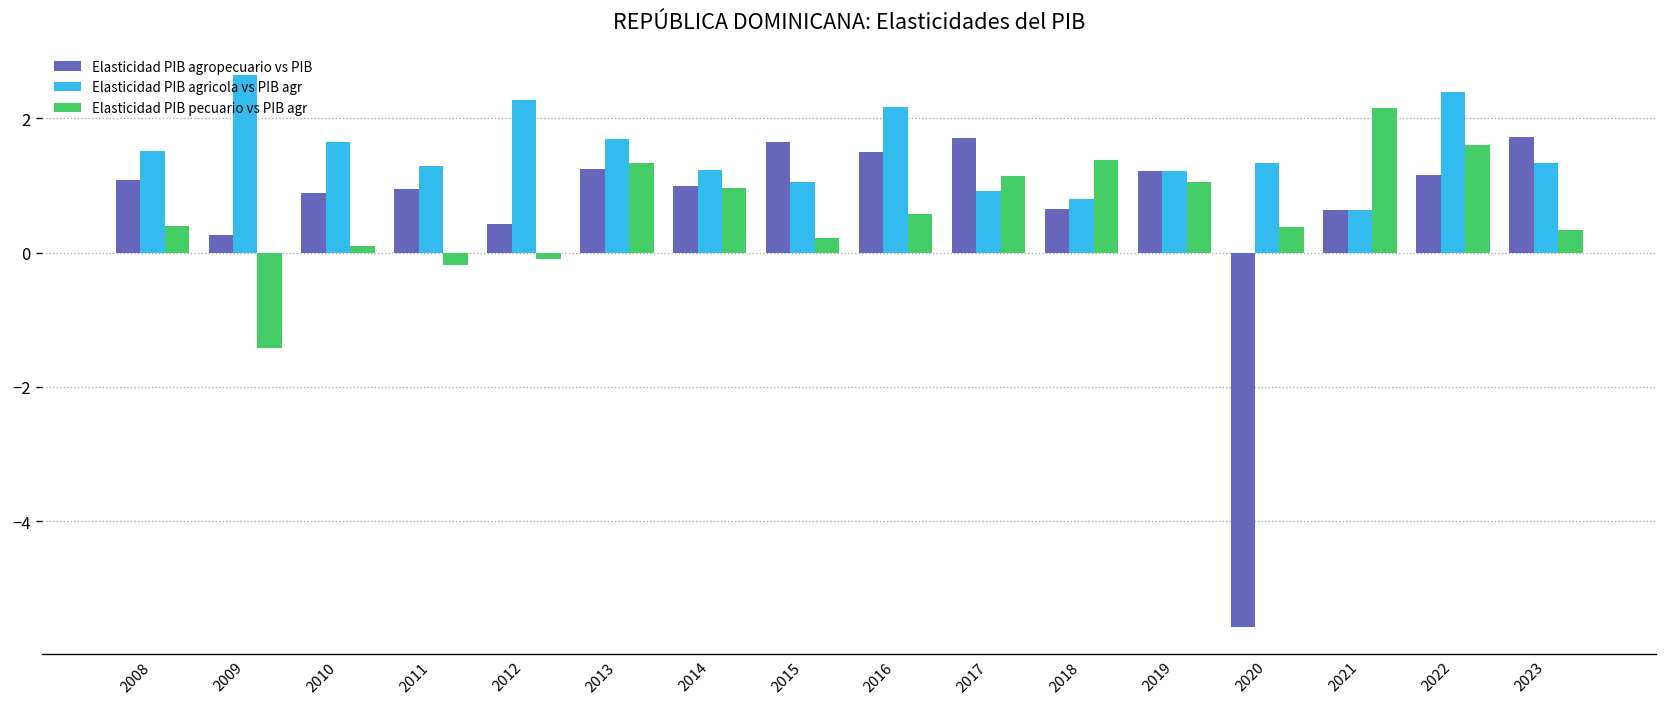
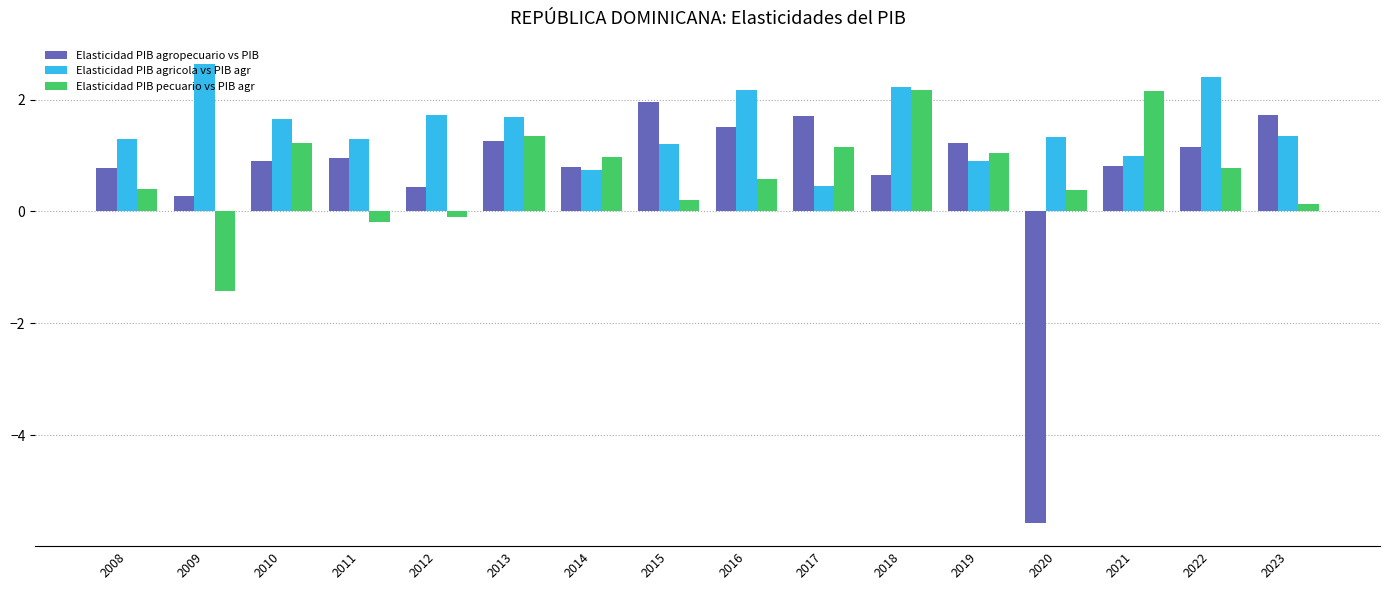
Elasticidad PIB agropecuario vs PIB, 2008: 1.1 -> 0.8
Elasticidad PIB agricola vs PIB agr, 2008: 1.5 -> 1.3
Elasticidad PIB pecuario vs PIB agr, 2010: 0.1 -> 1.2
Elasticidad PIB agricola vs PIB agr, 2012: 2.3 -> 1.7
Elasticidad PIB agropecuario vs PIB, 2014: 1.0 -> 0.8
Elasticidad PIB agricola vs PIB agr, 2014: 1.2 -> 0.7
Elasticidad PIB agropecuario vs PIB, 2015: 1.6 -> 2.0
Elasticidad PIB agricola vs PIB agr, 2015: 1.1 -> 1.2
Elasticidad PIB agricola vs PIB agr, 2017: 0.9 -> 0.5
Elasticidad PIB agricola vs PIB agr, 2018: 0.8 -> 2.2
Elasticidad PIB pecuario vs PIB agr, 2018: 1.4 -> 2.2
Elasticidad PIB agricola vs PIB agr, 2019: 1.2 -> 0.9
Elasticidad PIB agropecuario vs PIB, 2021: 0.6 -> 0.8
Elasticidad PIB agricola vs PIB agr, 2021: 0.6 -> 1.0
Elasticidad PIB pecuario vs PIB agr, 2022: 1.6 -> 0.8
Elasticidad PIB pecuario vs PIB agr, 2023: 0.3 -> 0.1
